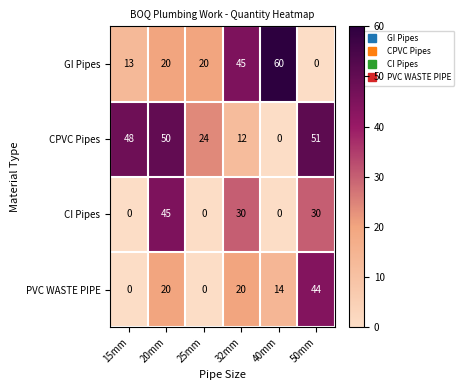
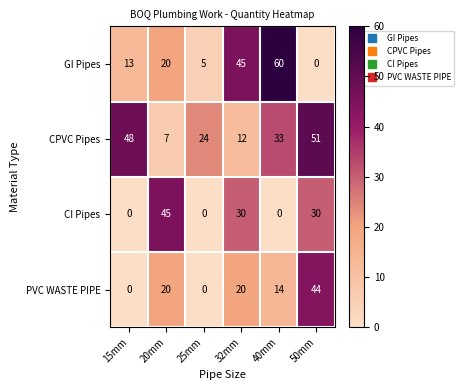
GI Pipes, 25mm: 20 -> 5
CPVC Pipes, 20mm: 50 -> 7
CPVC Pipes, 40mm: 0 -> 33
